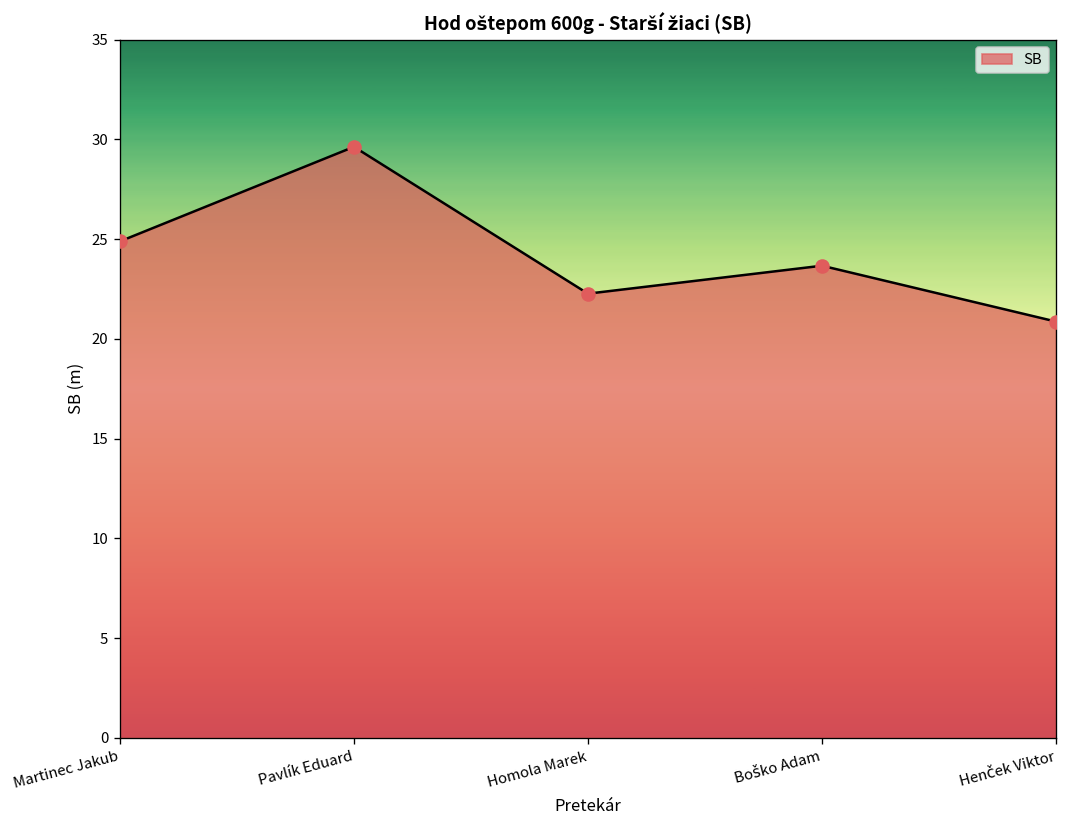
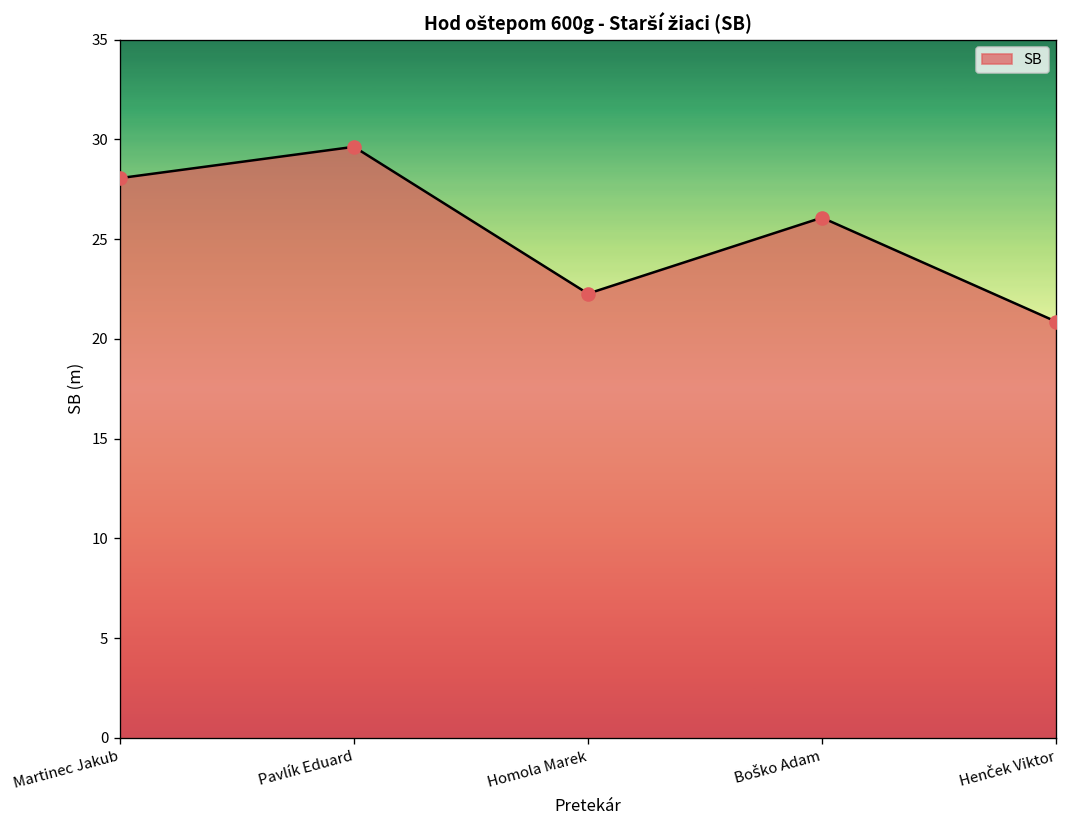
Martinec Jakub: 24.9 -> 28.1
Boško Adam: 23.7 -> 26.1
